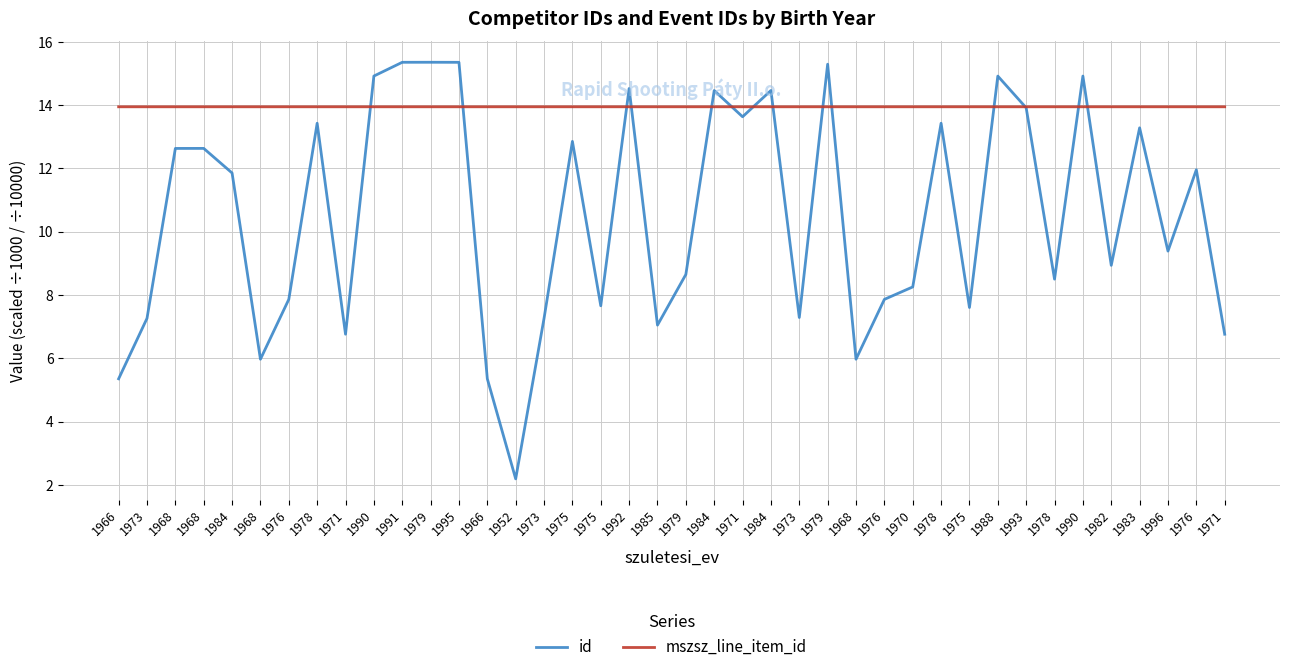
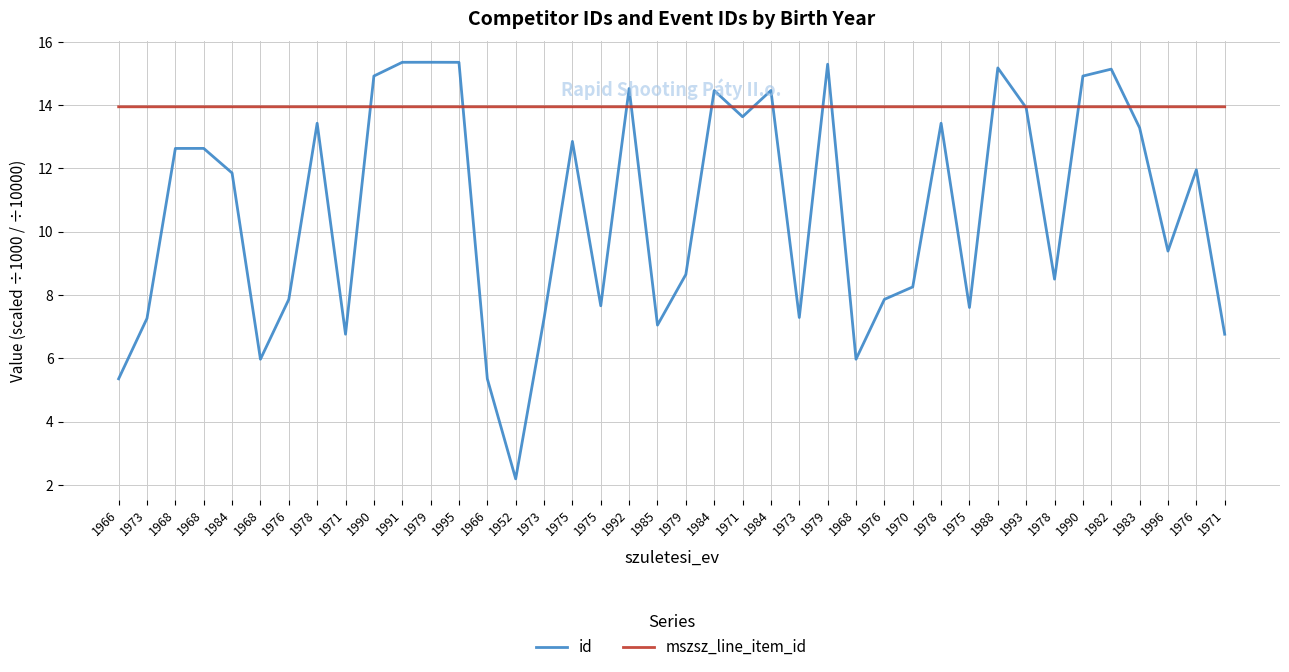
id, 1988: 14.9 -> 15.2
id, 1982: 8.9 -> 15.1
